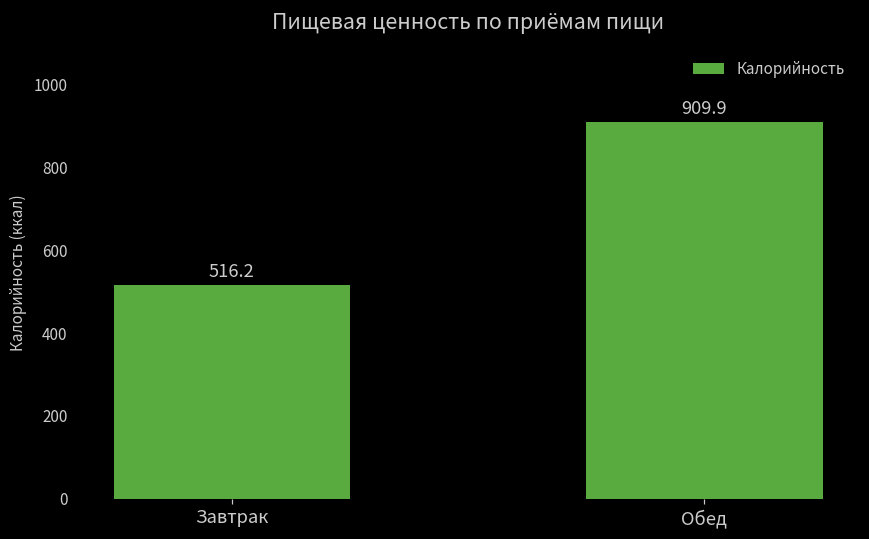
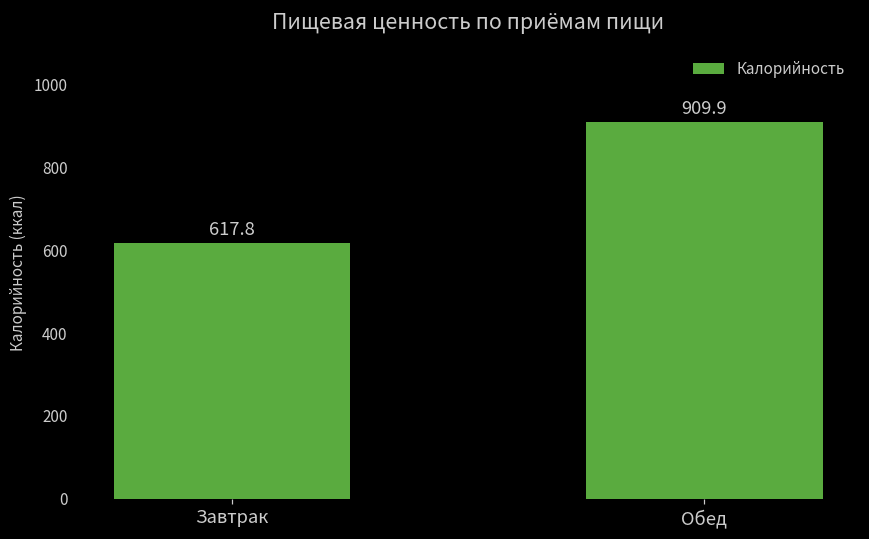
Завтрак: 516.2 -> 617.8
